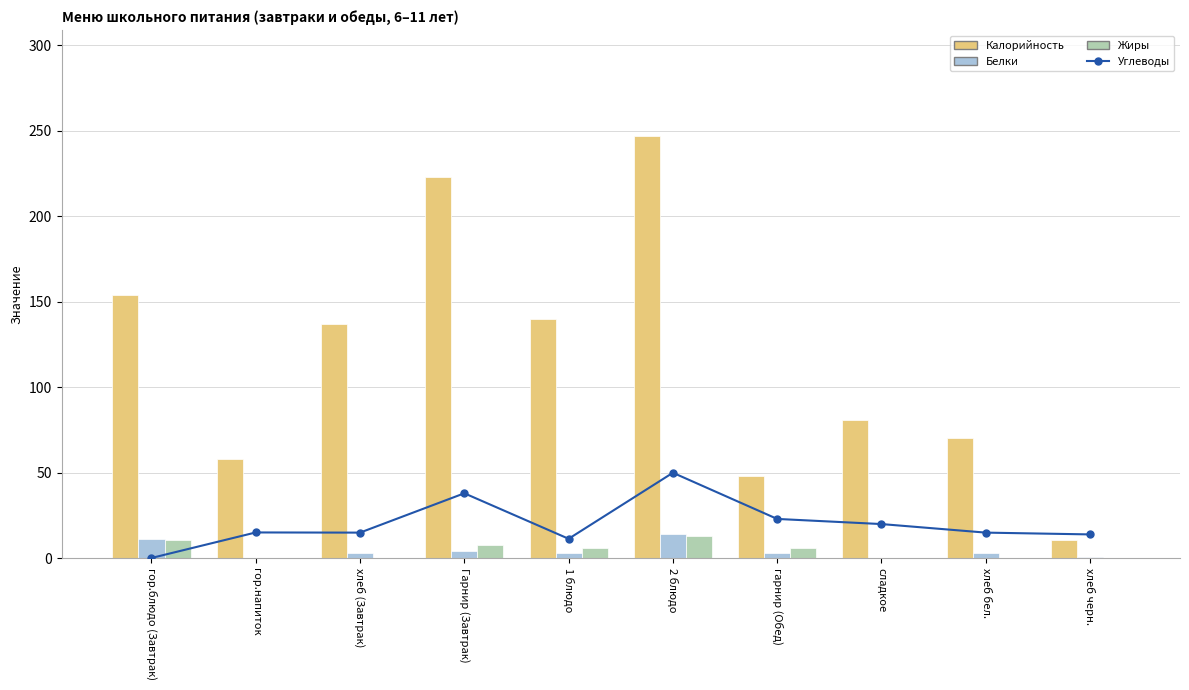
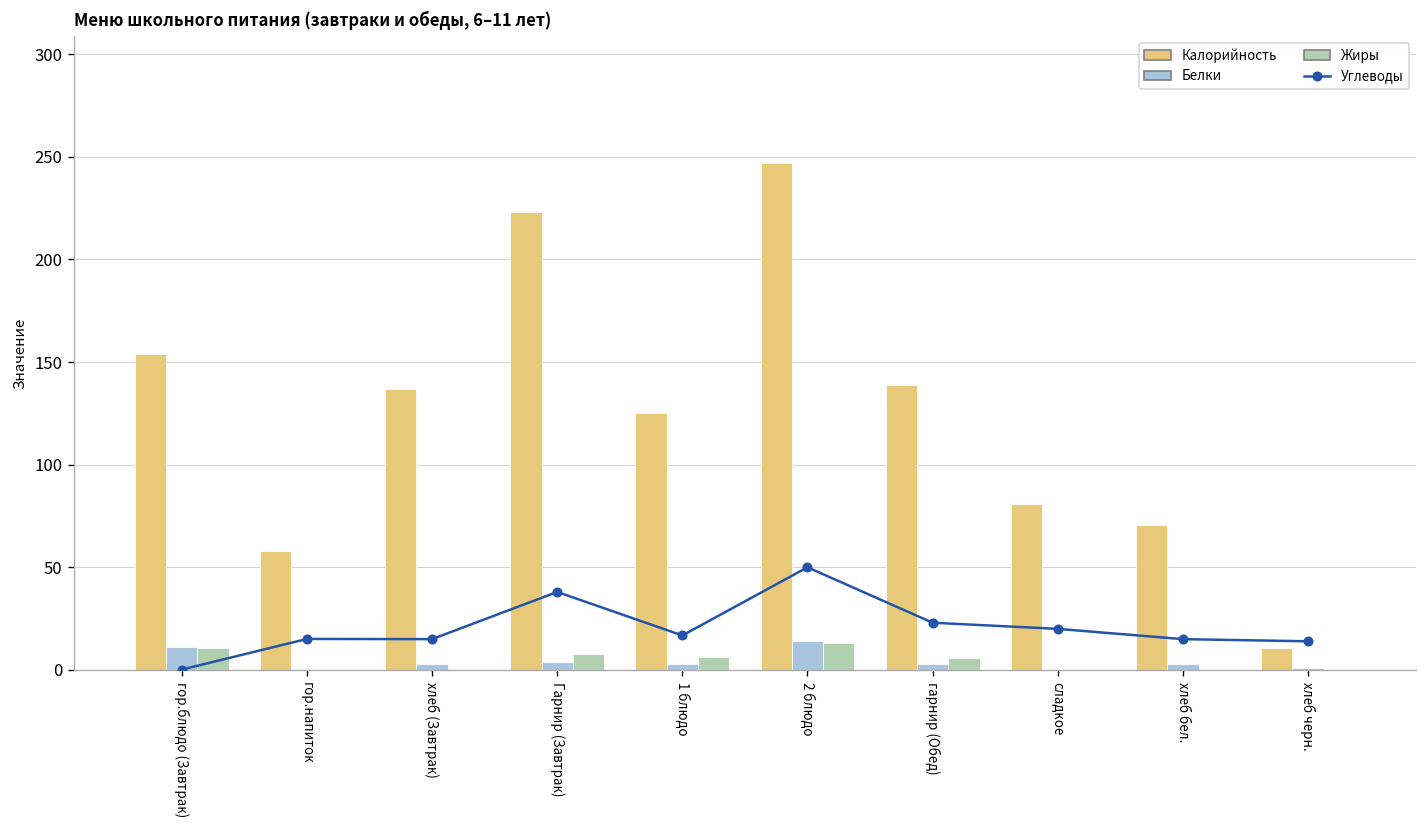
Калорийность, 1 блюдо: 140 -> 125
Углеводы, 1 блюдо: 11 -> 17
Калорийность, гарнир (Обед): 48 -> 139
